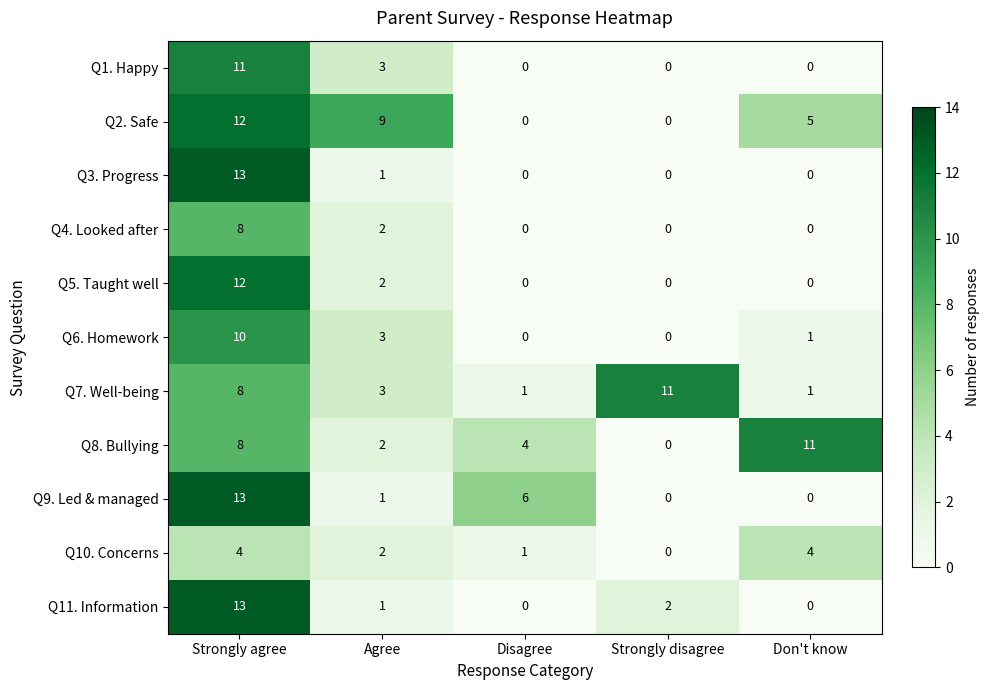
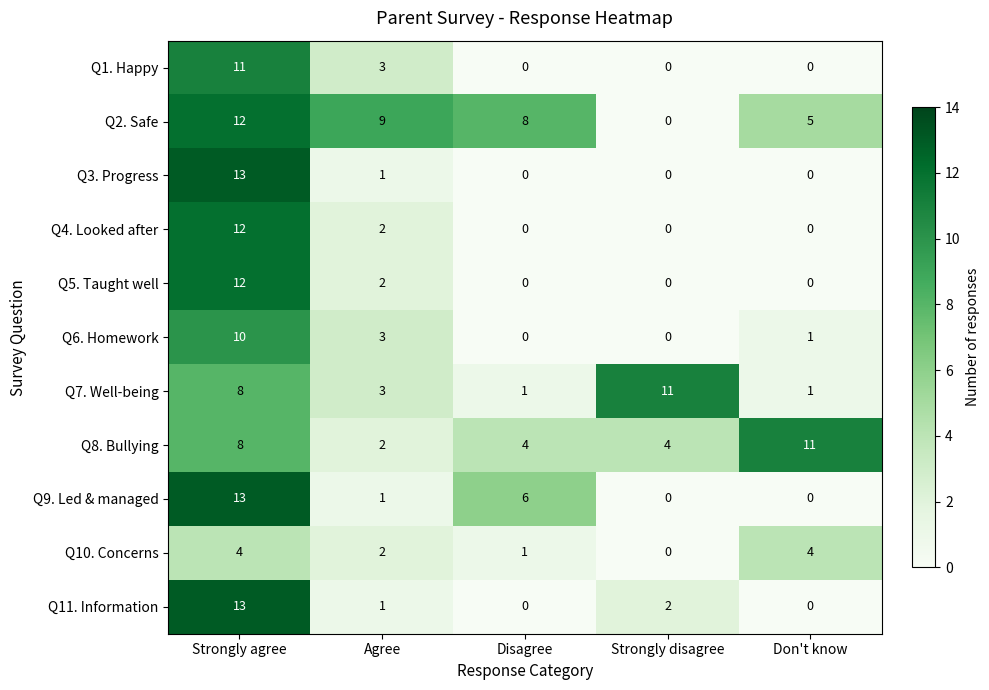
Q2. Safe, Disagree: 0 -> 8
Q4. Looked after, Strongly agree: 8 -> 12
Q8. Bullying, Strongly disagree: 0 -> 4
